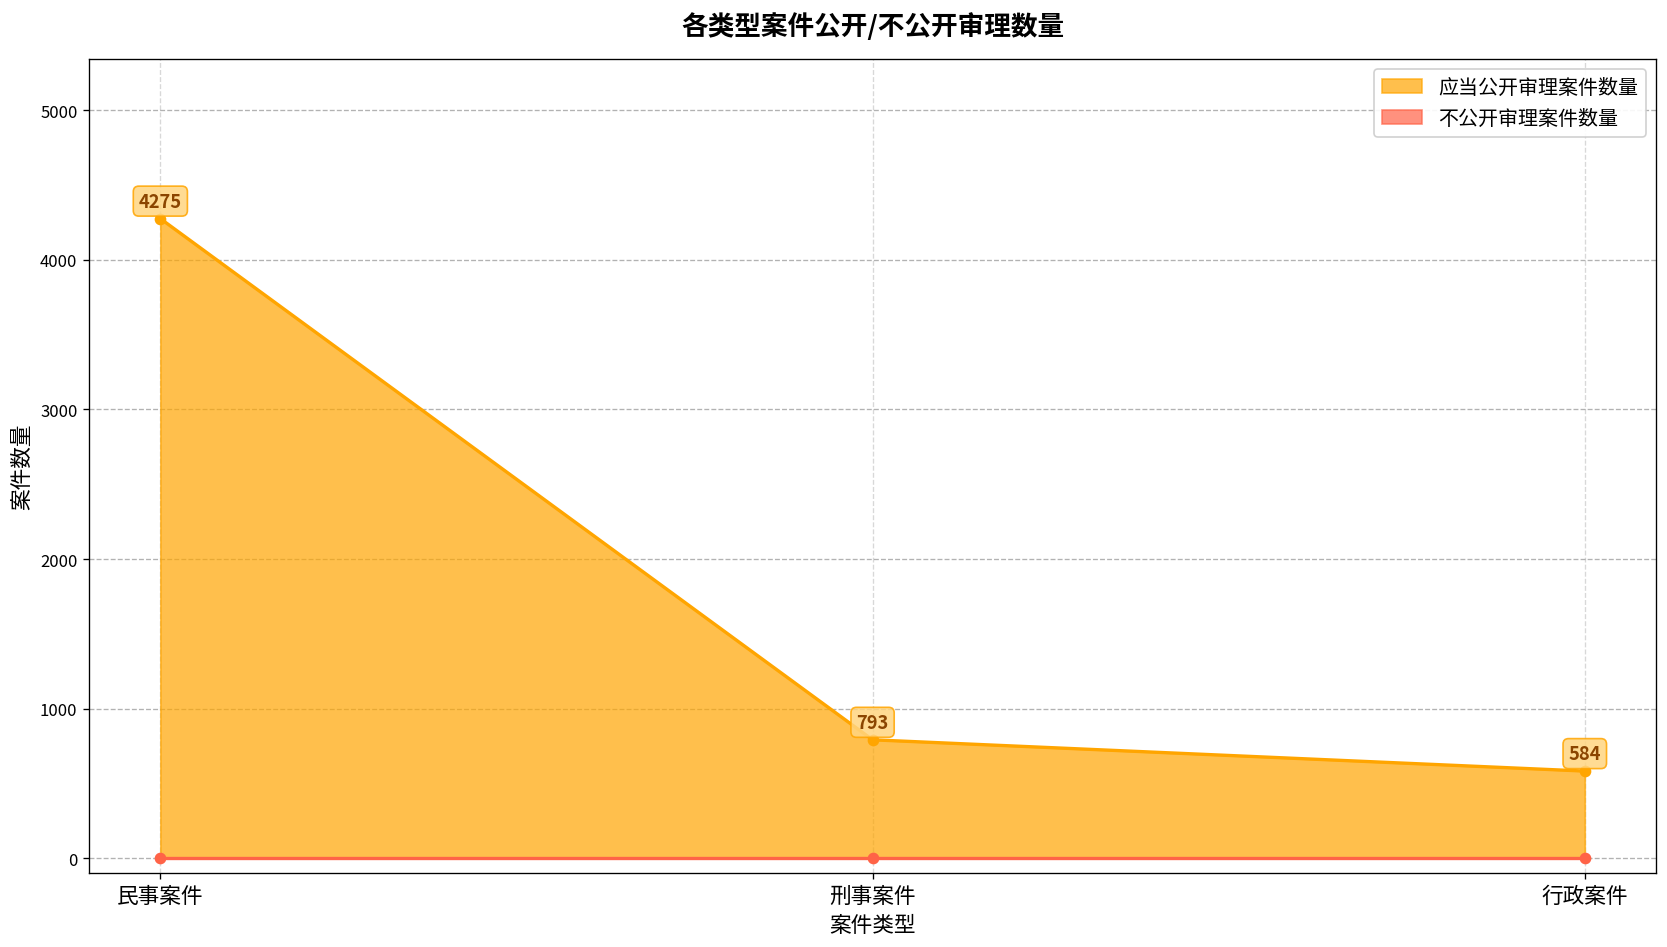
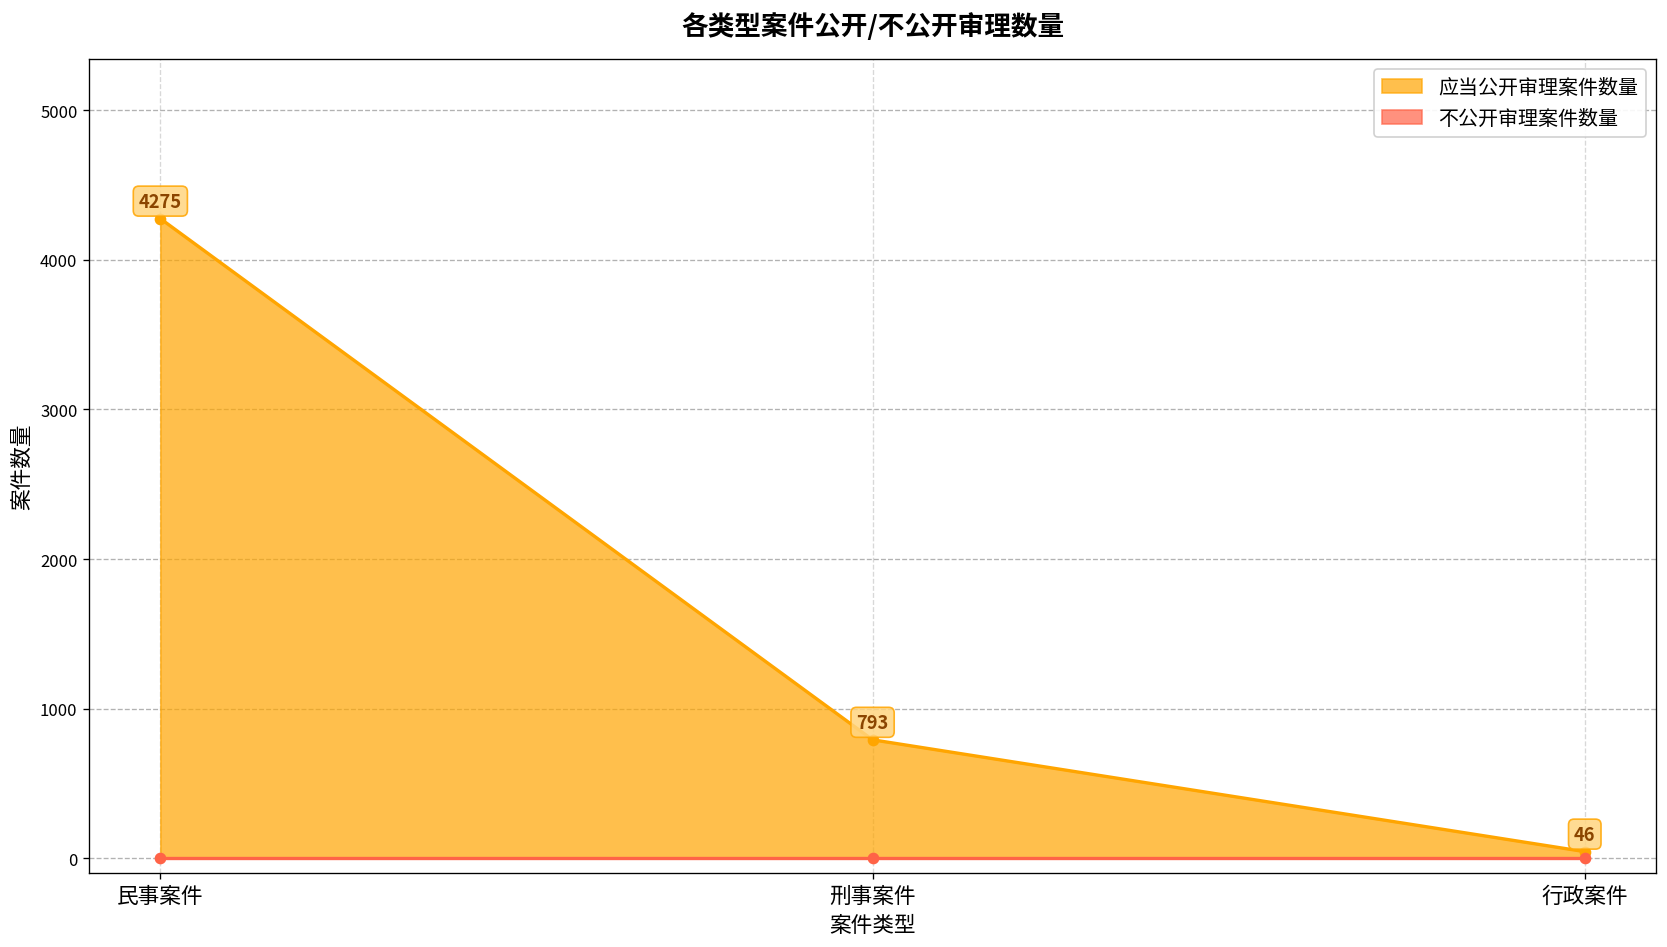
应当公开审理案件数量, 行政案件: 584 -> 46
